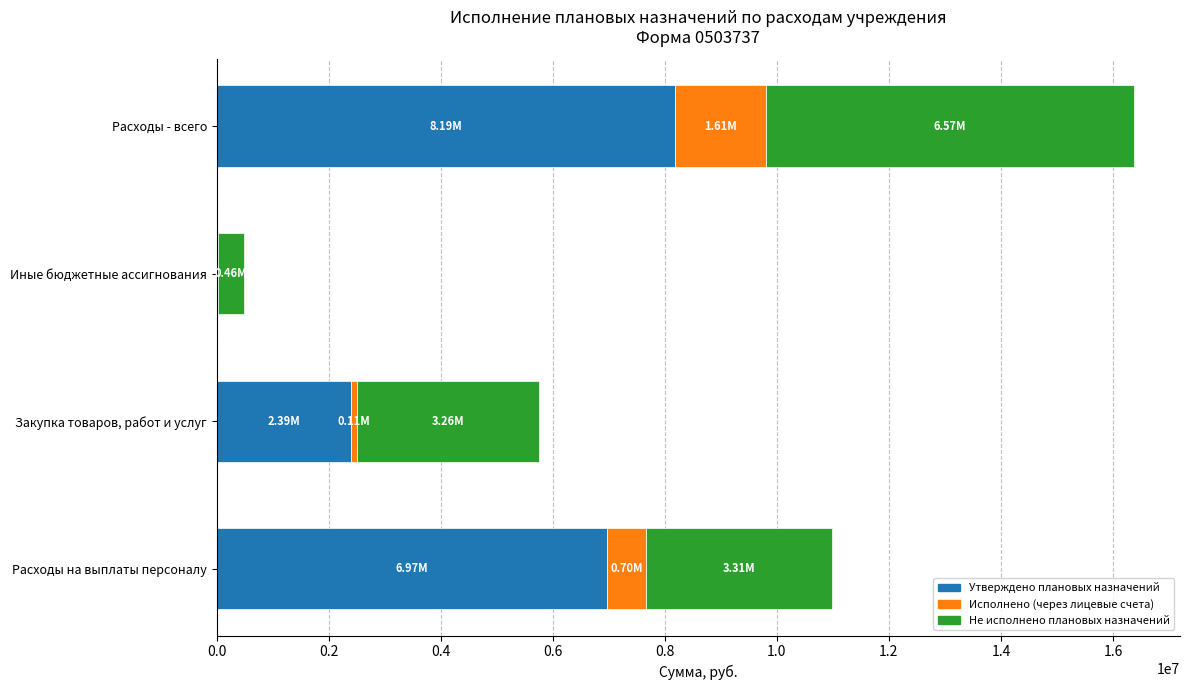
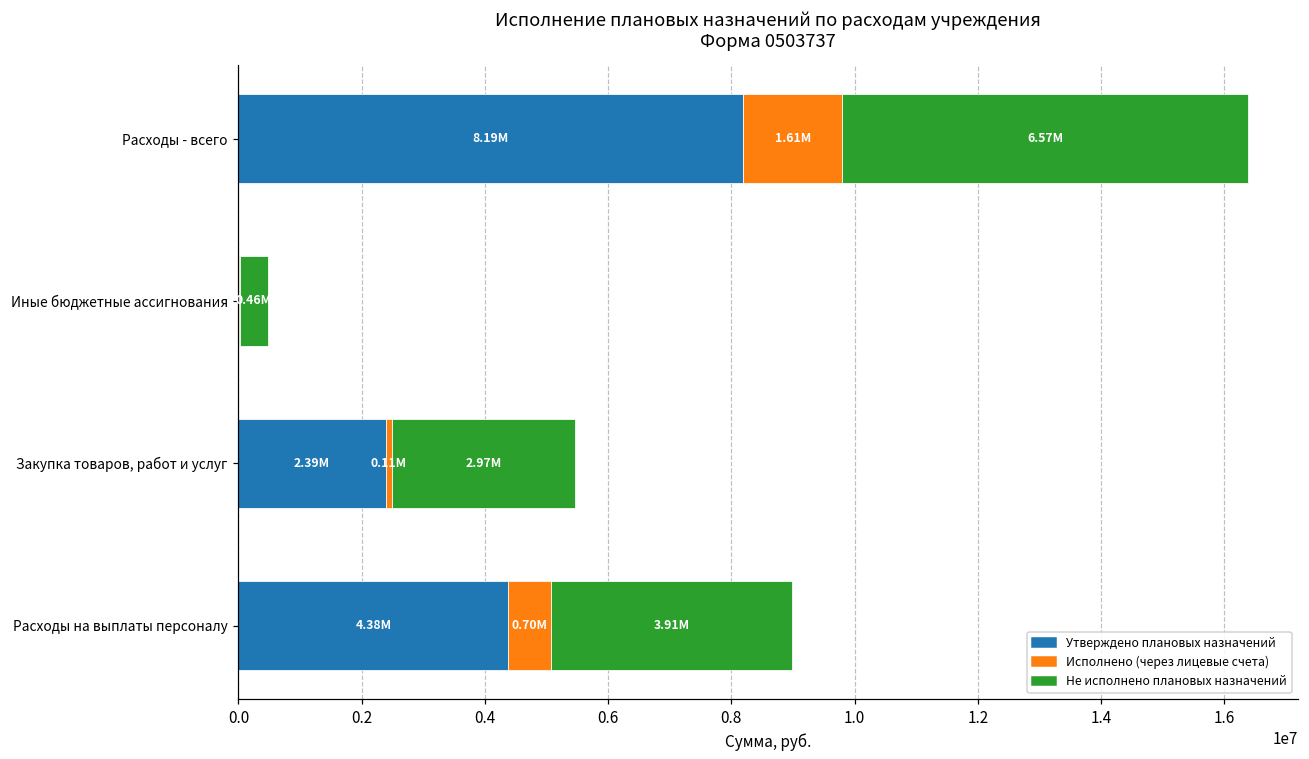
Не исполнено плановых назначений, Закупка товаров, работ и услуг: 3.26M -> 2.97M
Утверждено плановых назначений, Расходы на выплаты персоналу: 6.97M -> 4.38M
Не исполнено плановых назначений, Расходы на выплаты персоналу: 3.31M -> 3.91M
